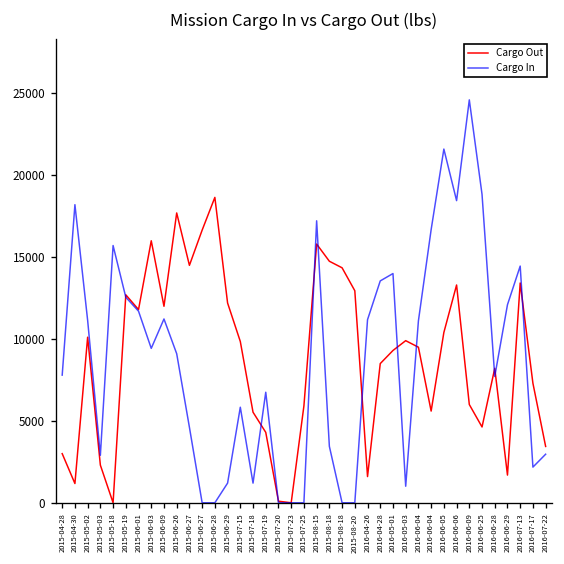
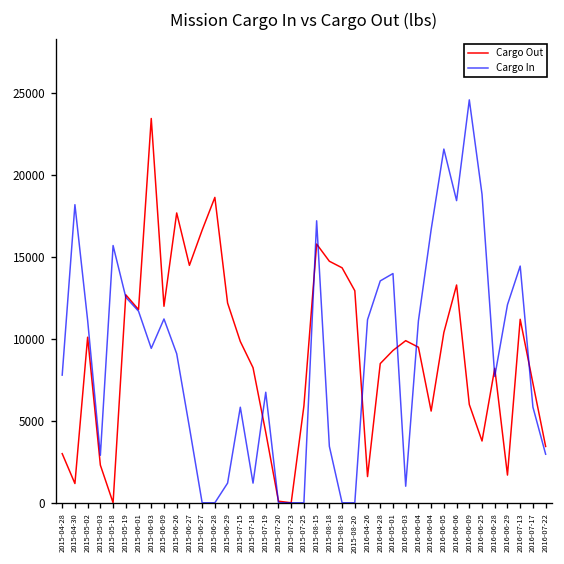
Cargo Out, 2015-06-03: 16000 -> 23500
Cargo Out, 2015-07-18: 5500 -> 8300
Cargo Out, 2016-06-25: 4600 -> 3800
Cargo Out, 2016-07-13: 13400 -> 11200
Cargo In, 2016-07-17: 2200 -> 5800
